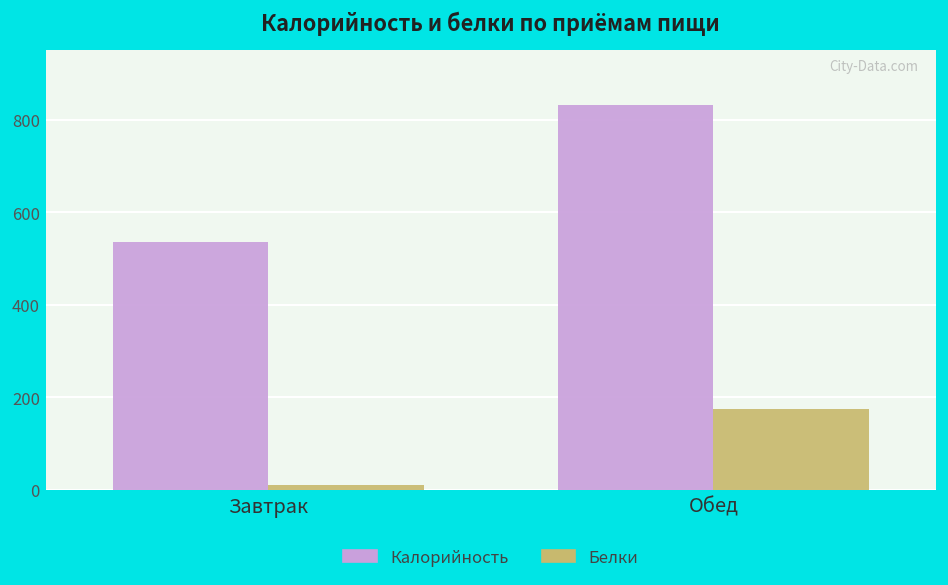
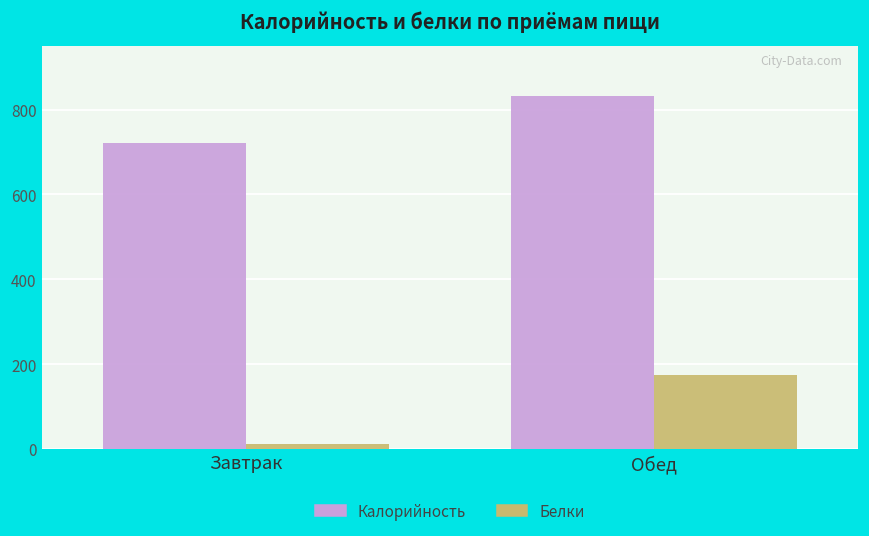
Калорийность, Завтрак: 540 -> 720
